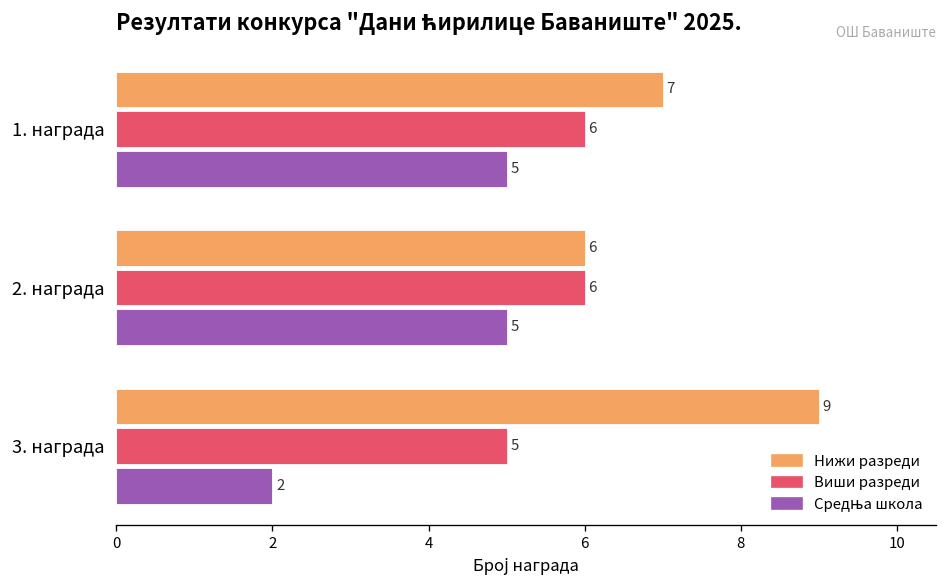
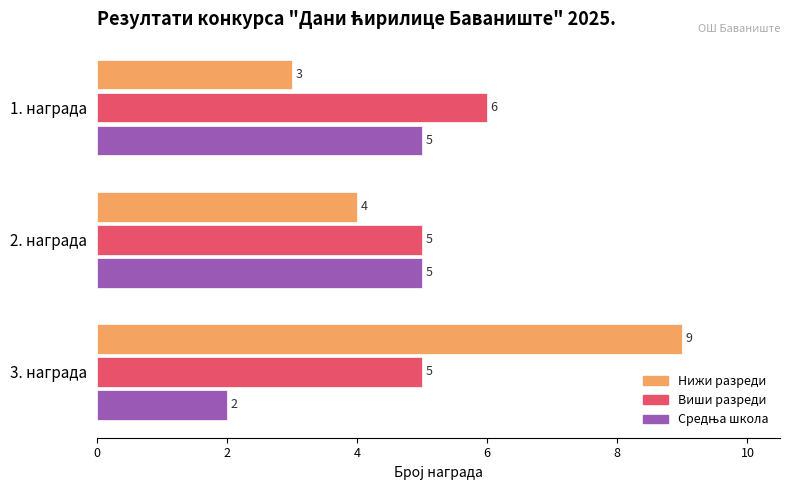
Нижи разреди, 1. награда: 7 -> 3
Нижи разреди, 2. награда: 6 -> 4
Виши разреди, 2. награда: 6 -> 5
